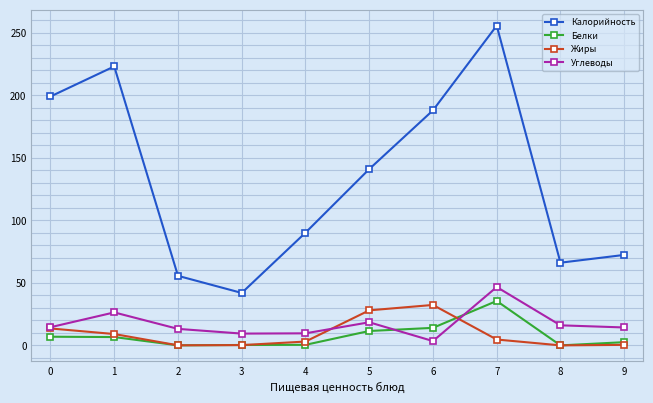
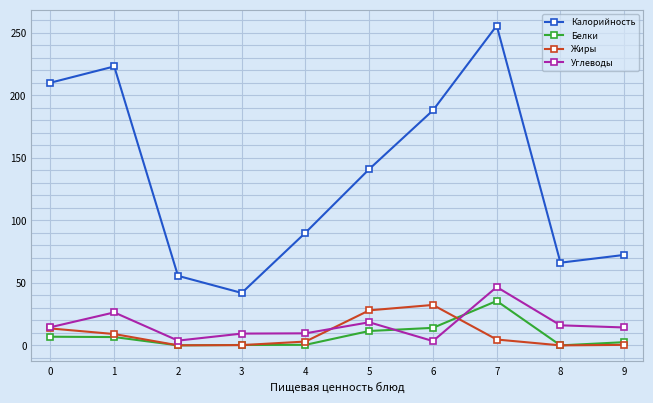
Калорийность, 0: 199 -> 210
Углеводы, 2: 13 -> 4
